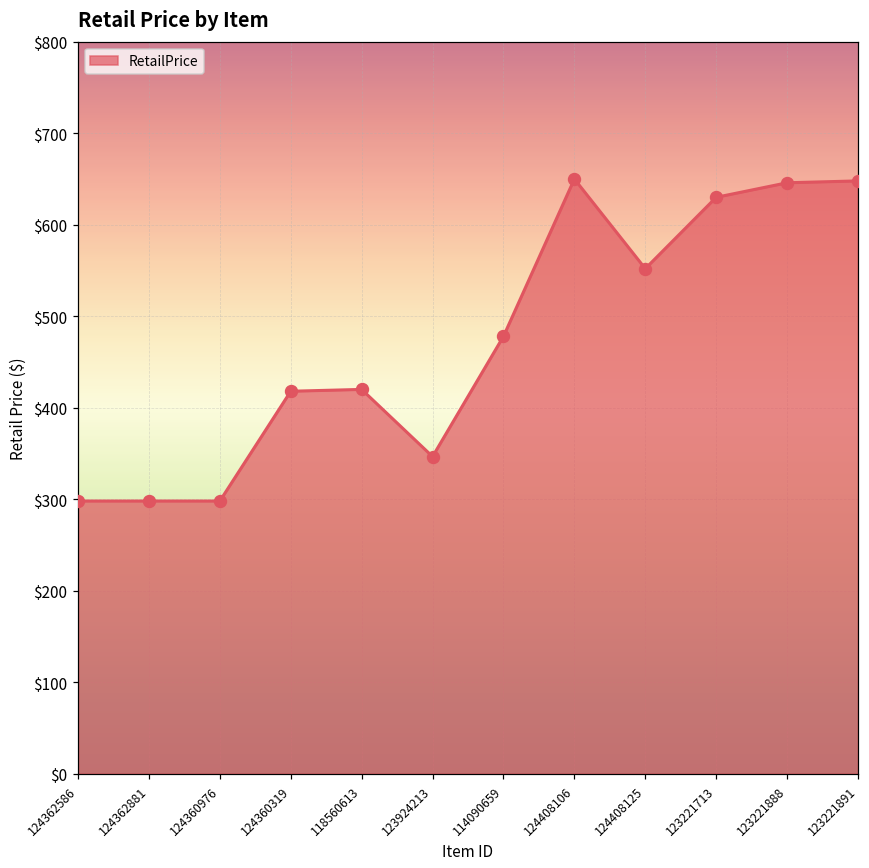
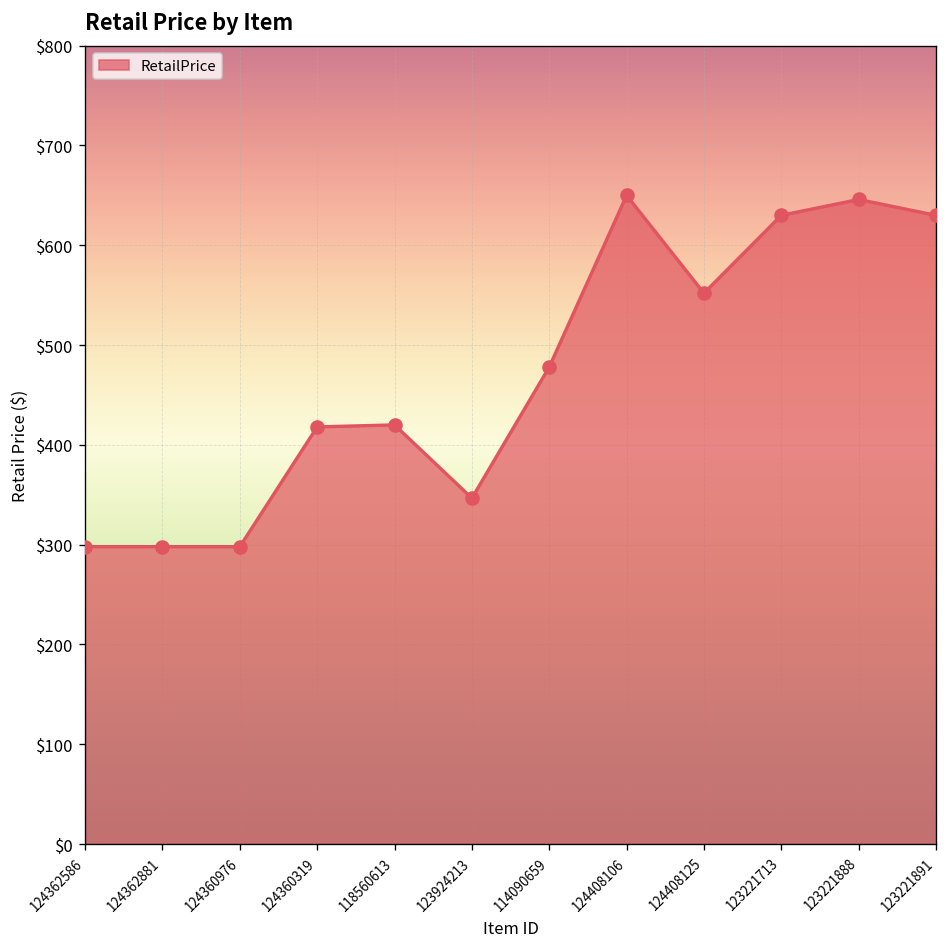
123221891: $650 -> $630
